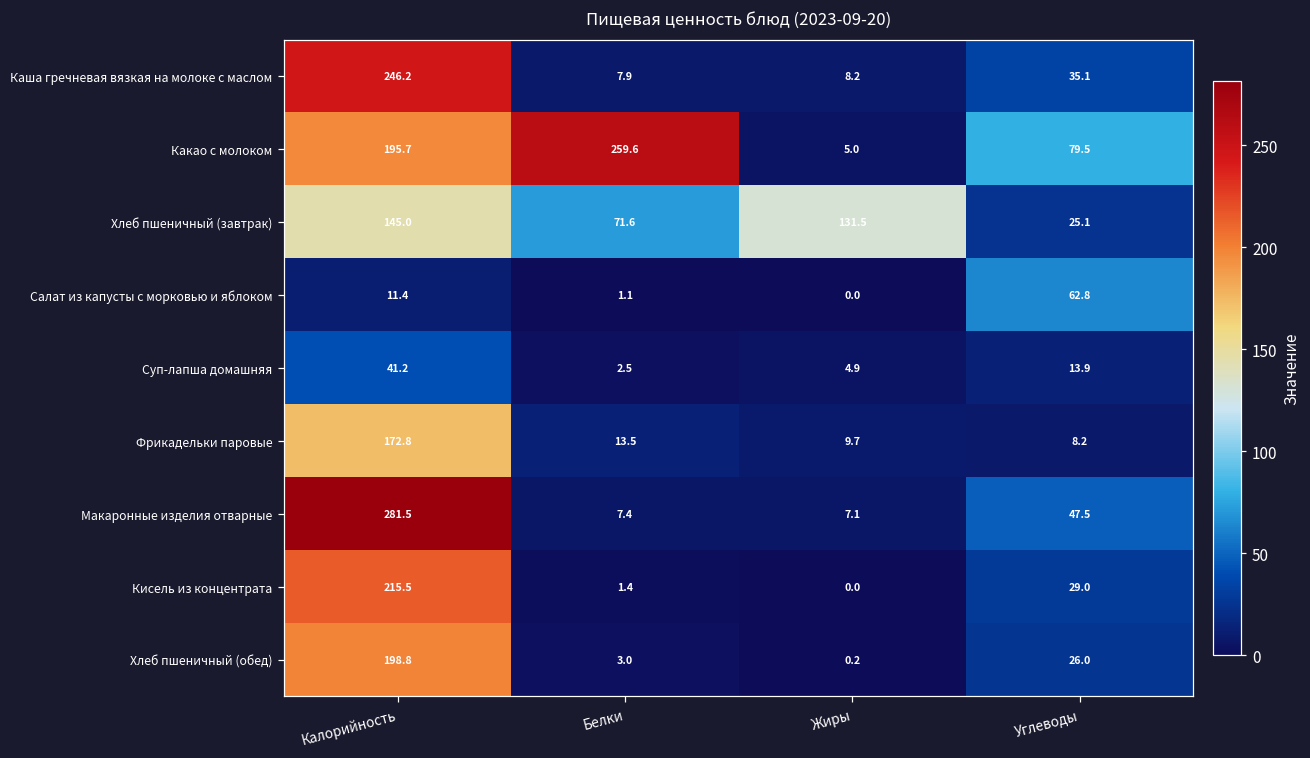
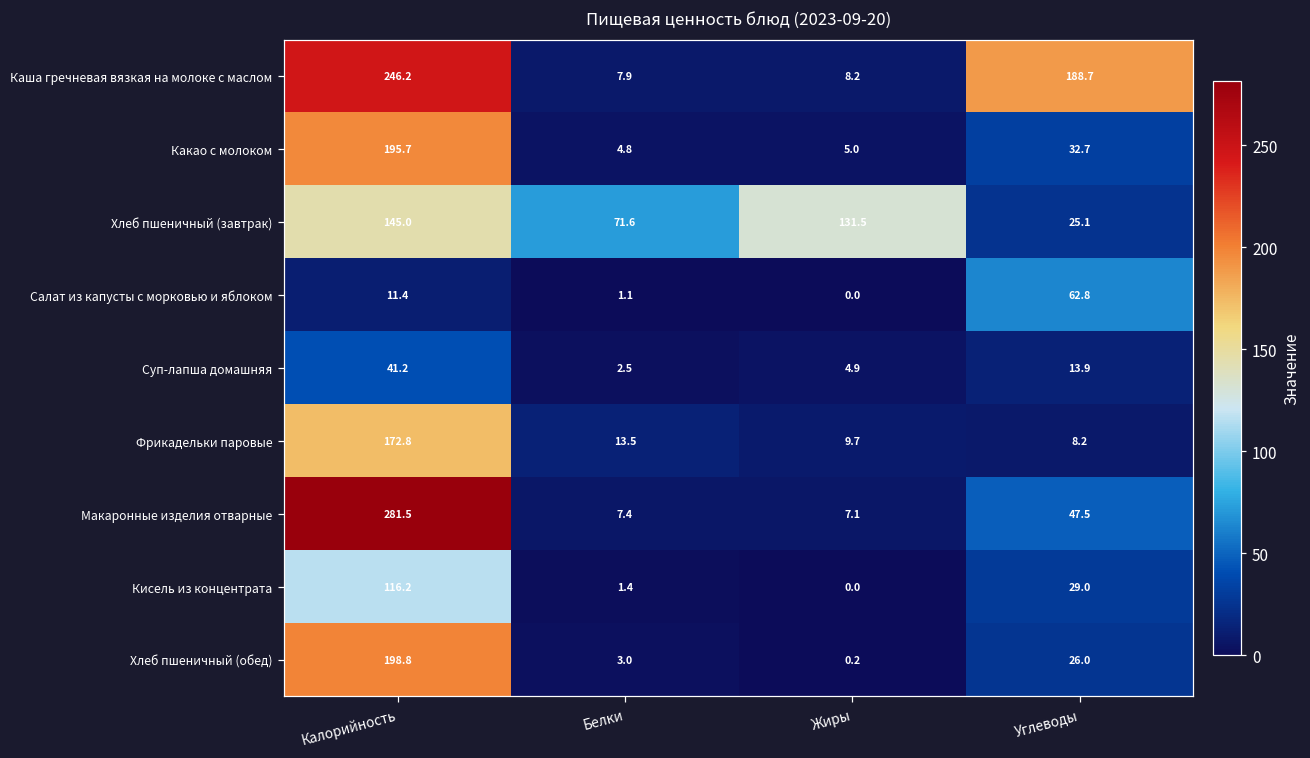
Каша гречневая вязкая на молоке с маслом, Углеводы: 35.1 -> 188.7
Какао с молоком, Белки: 259.6 -> 4.8
Какао с молоком, Углеводы: 79.5 -> 32.7
Кисель из концентрата, Калорийность: 215.5 -> 116.2
